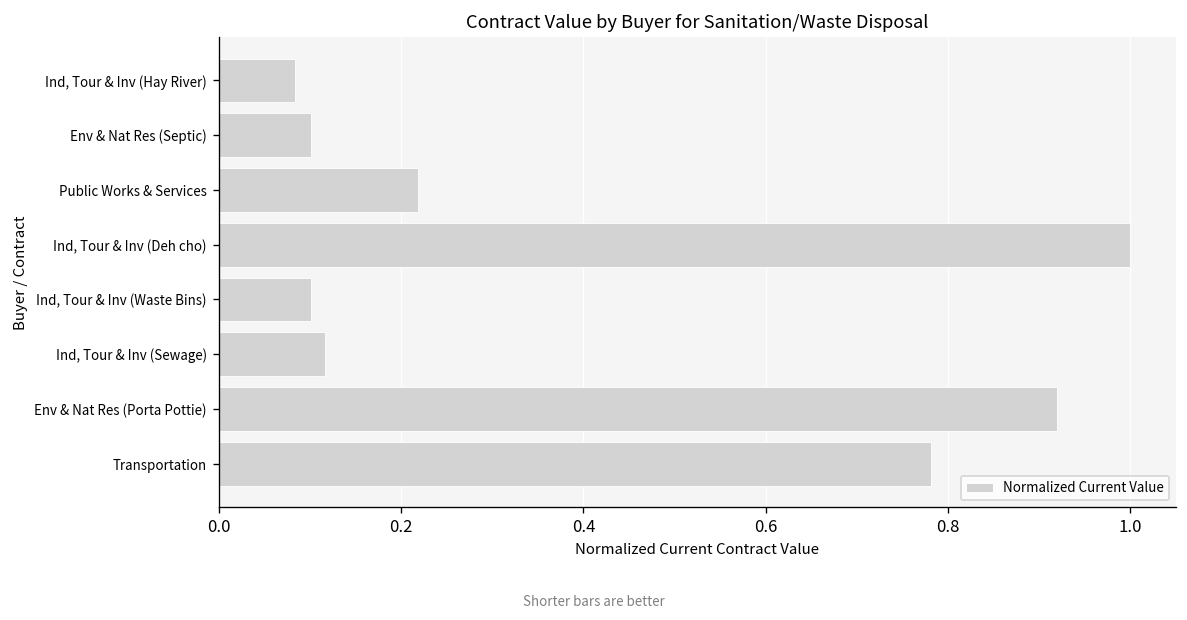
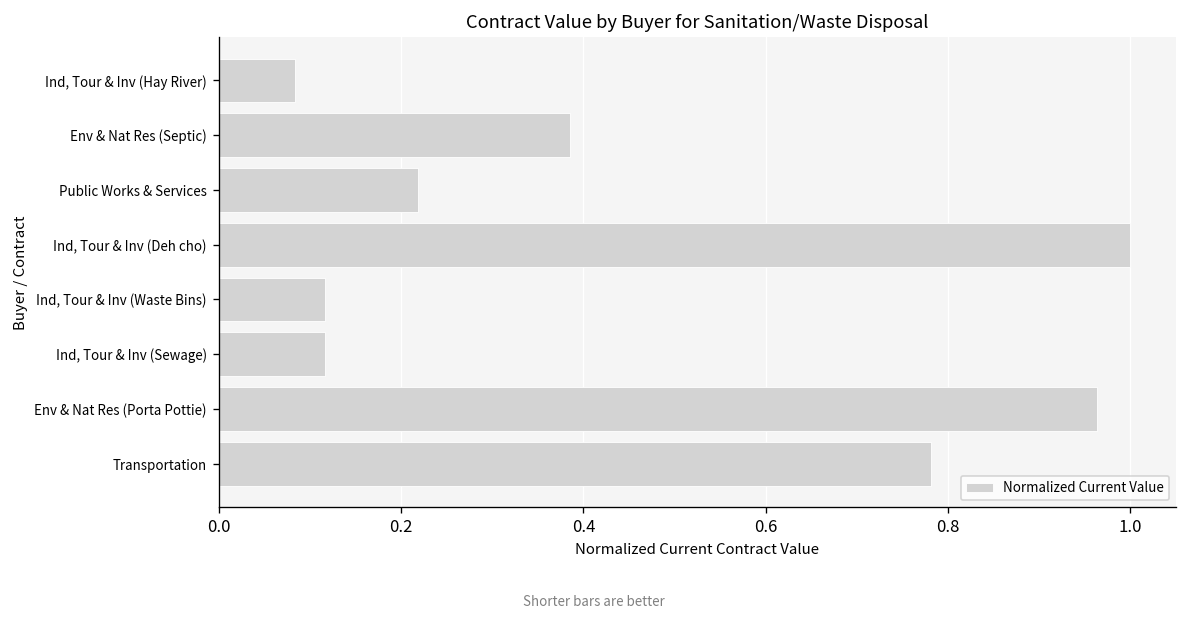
Env & Nat Res (Septic): 0.10 -> 0.38
Ind, Tour & Inv (Waste Bins): 0.10 -> 0.12
Env & Nat Res (Porta Pottie): 0.92 -> 0.96
